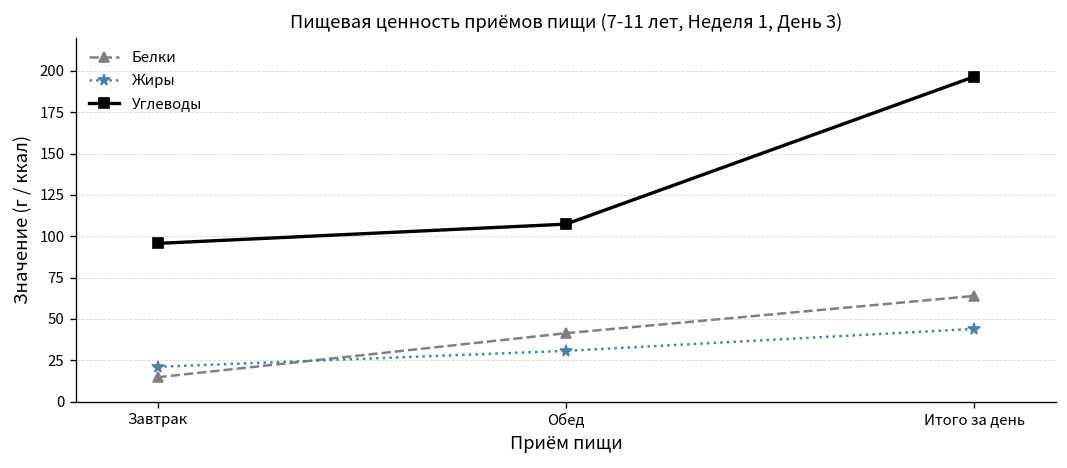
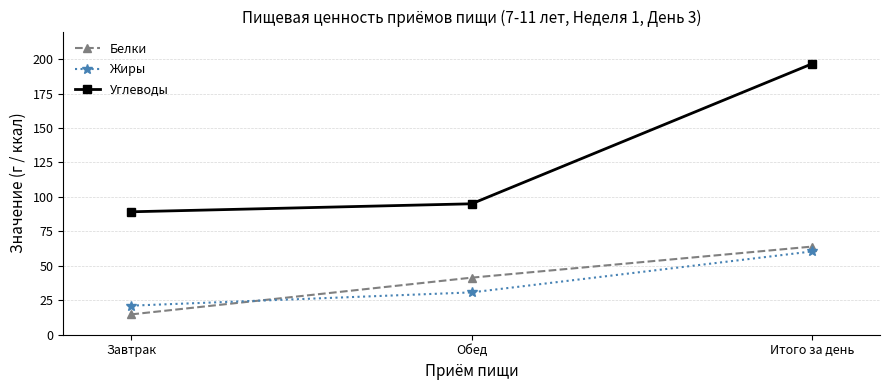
Углеводы, Завтрак: 96 -> 89
Углеводы, Обед: 107 -> 95
Жиры, Итого за день: 44 -> 60
